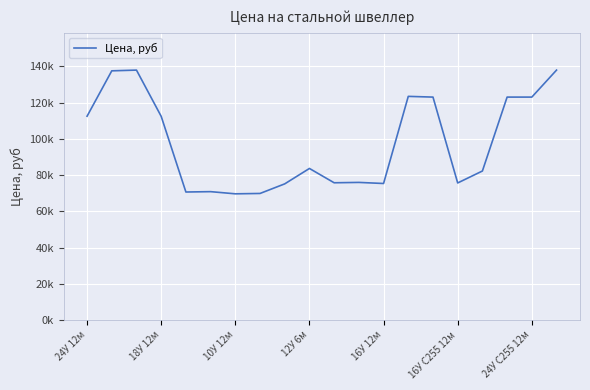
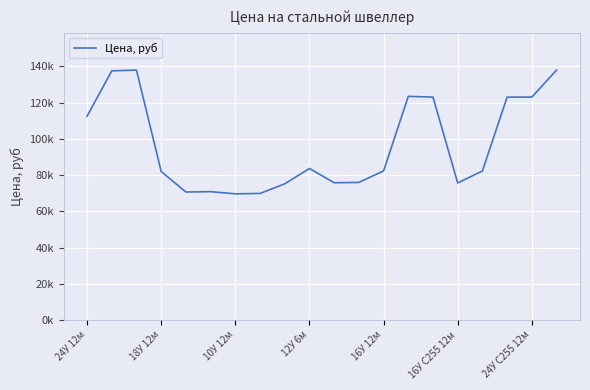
18У 12м: 112000 -> 82000
16У 12м: 75000 -> 82000
